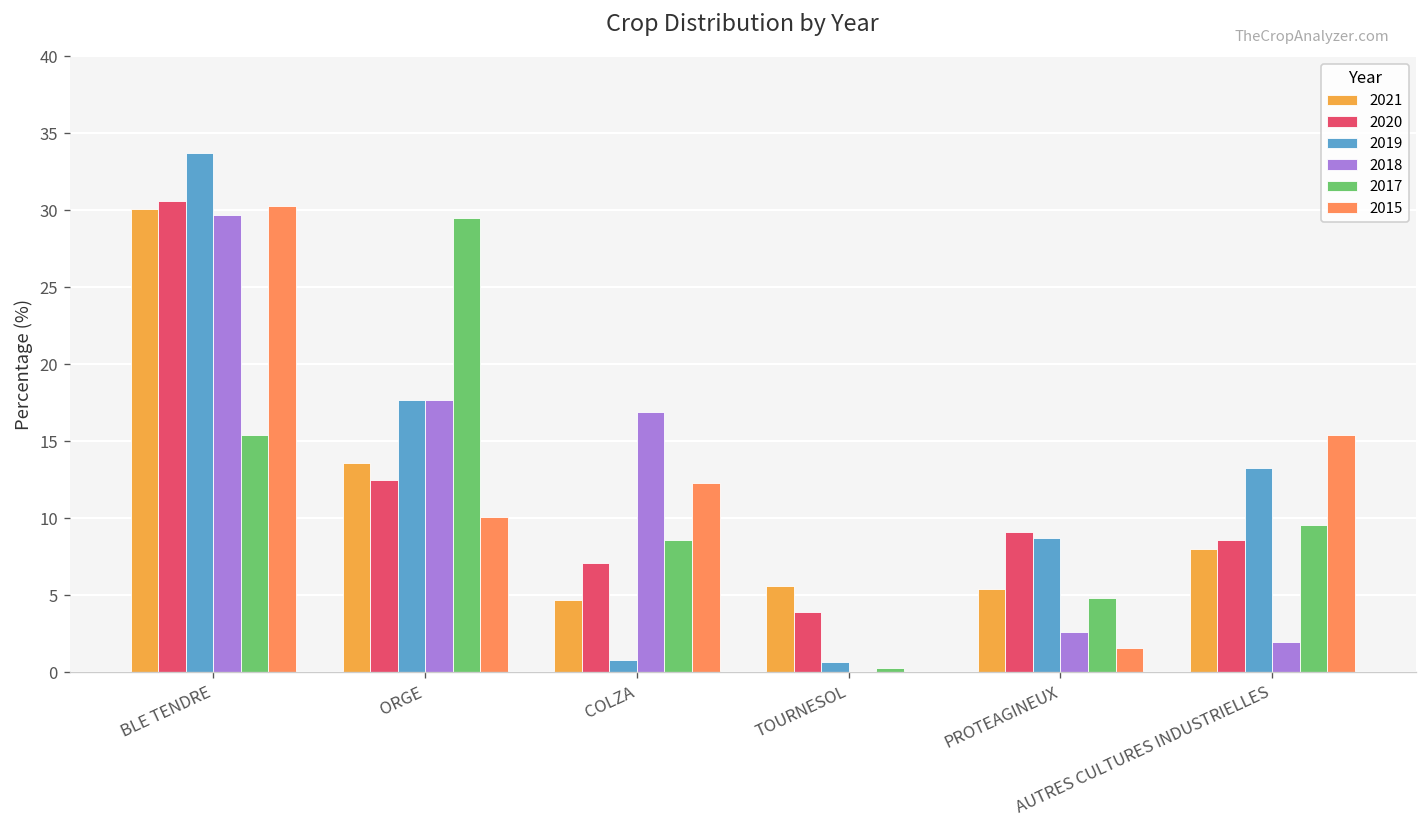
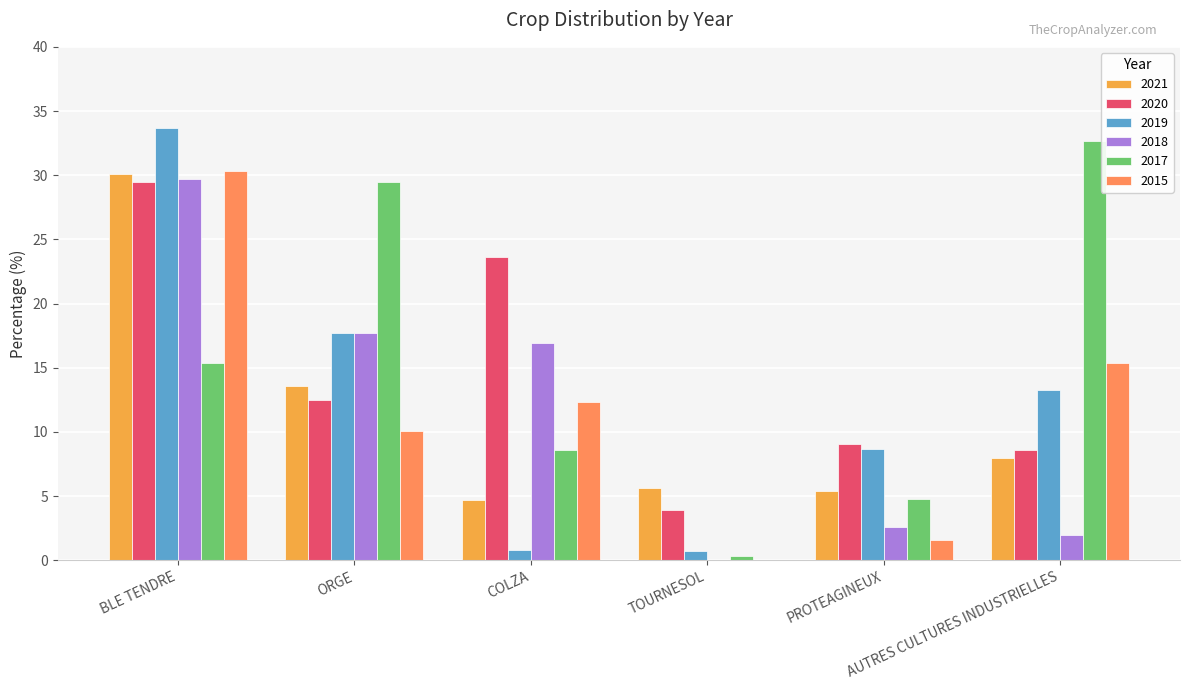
2020, BLE TENDRE: 30.6 -> 29.5
2020, COLZA: 7.1 -> 23.6
2017, AUTRES CULTURES INDUSTRIELLES: 9.6 -> 32.7
